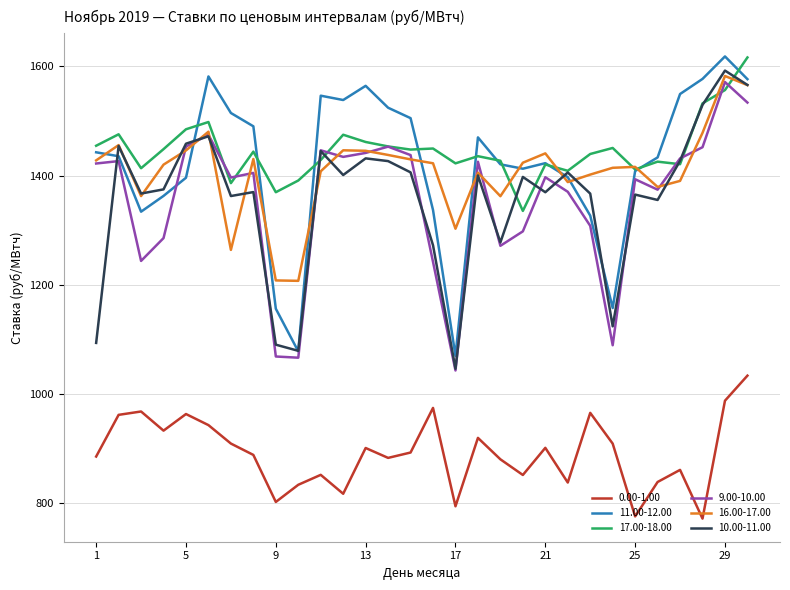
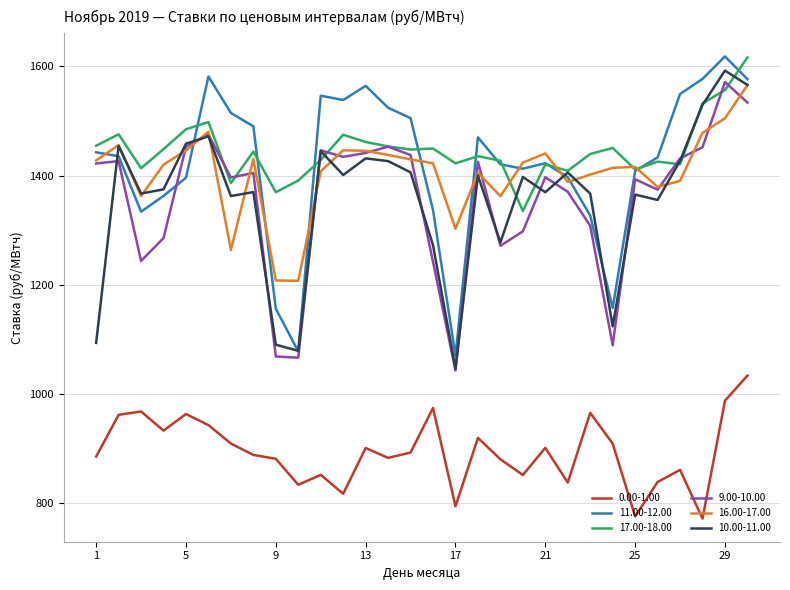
0.00-1.00, 9: 800 -> 880
16.00-17.00, 29: 1580 -> 1510
